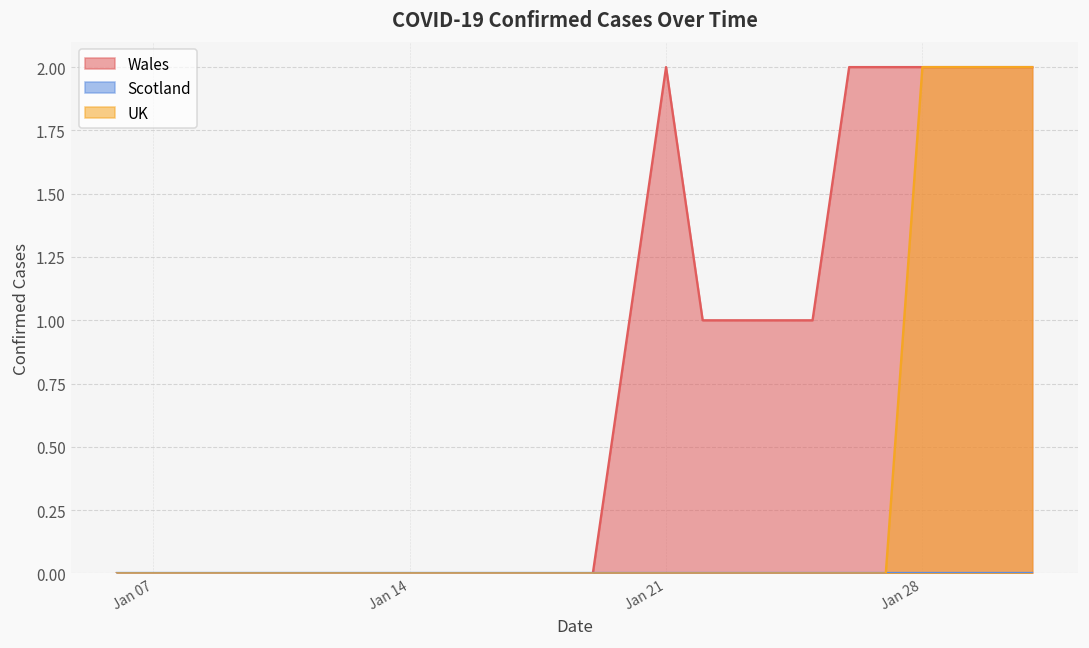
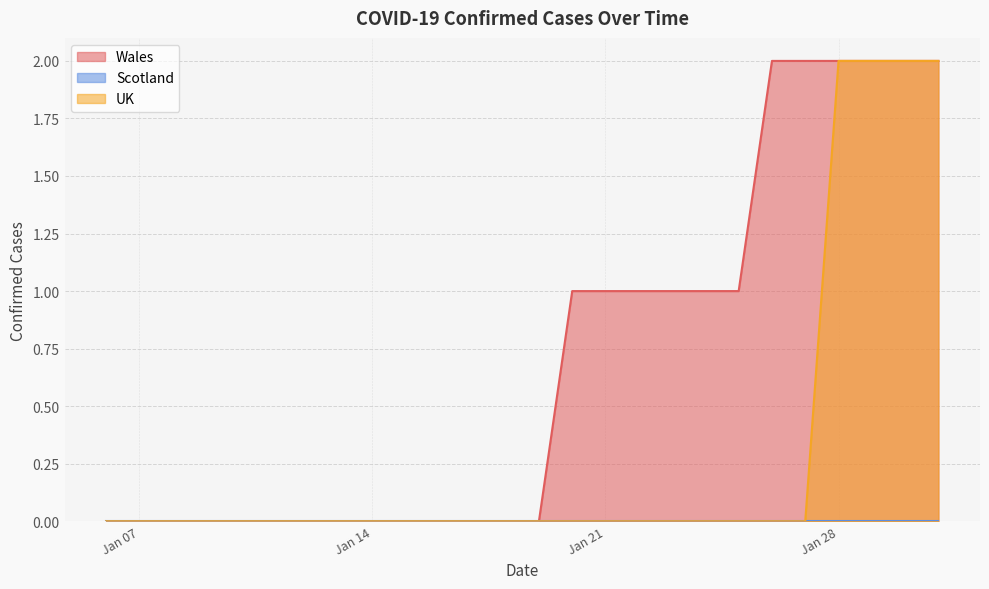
Wales, Jan 21: 2 -> 1
